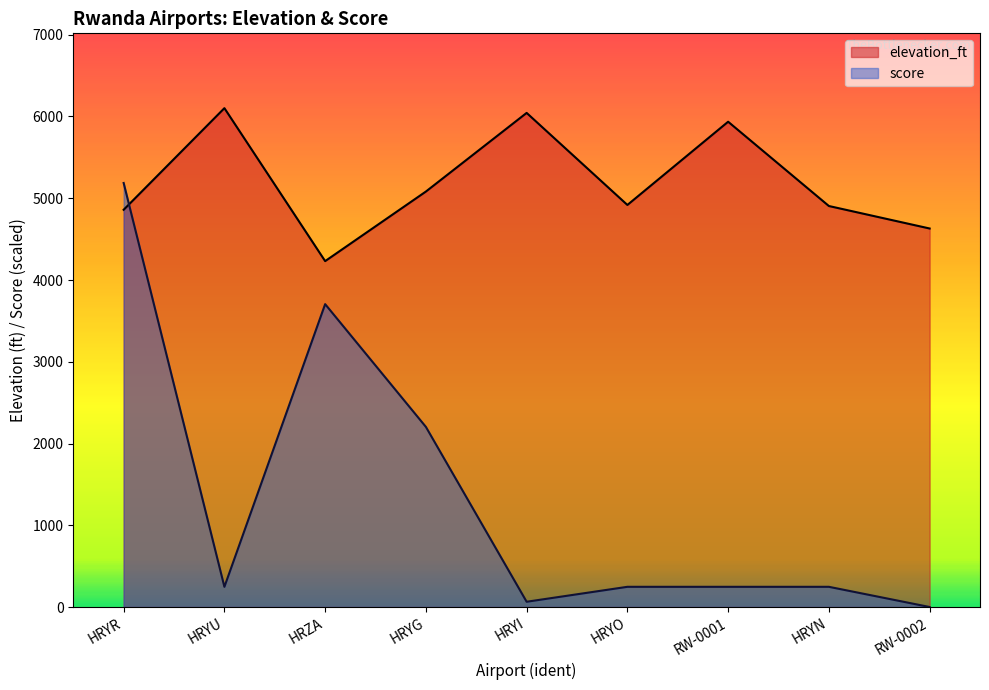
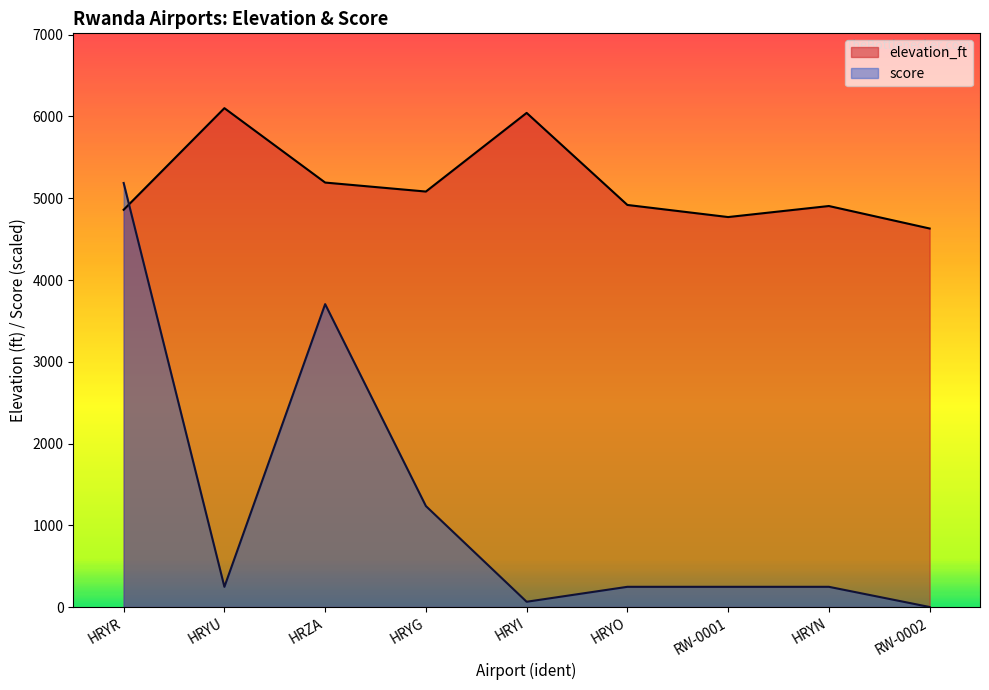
elevation_ft, HRZA: 4200 -> 5200
score, HRYG: 2200 -> 1200
elevation_ft, RW-0001: 5900 -> 4800
